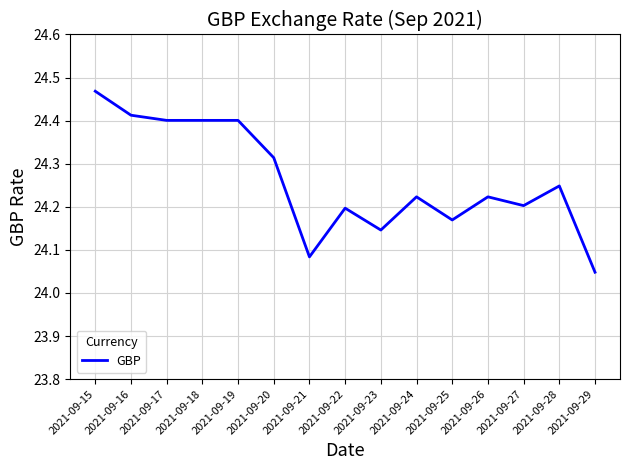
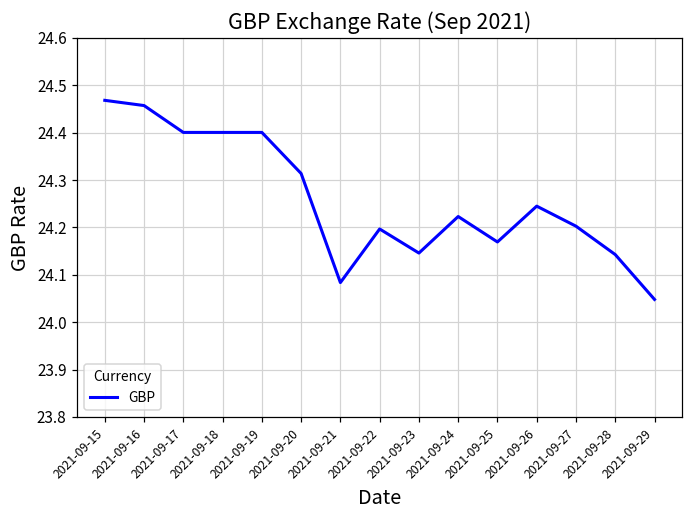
2021-09-16: 24.41 -> 24.46
2021-09-26: 24.22 -> 24.25
2021-09-28: 24.25 -> 24.14
